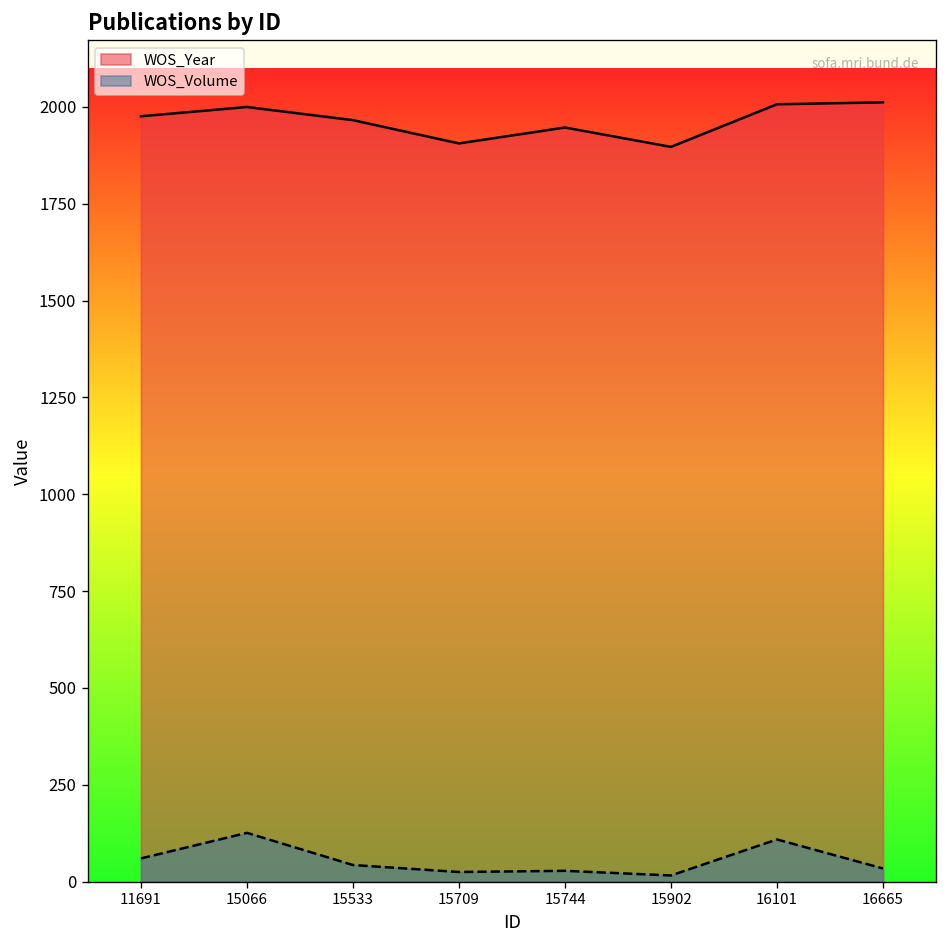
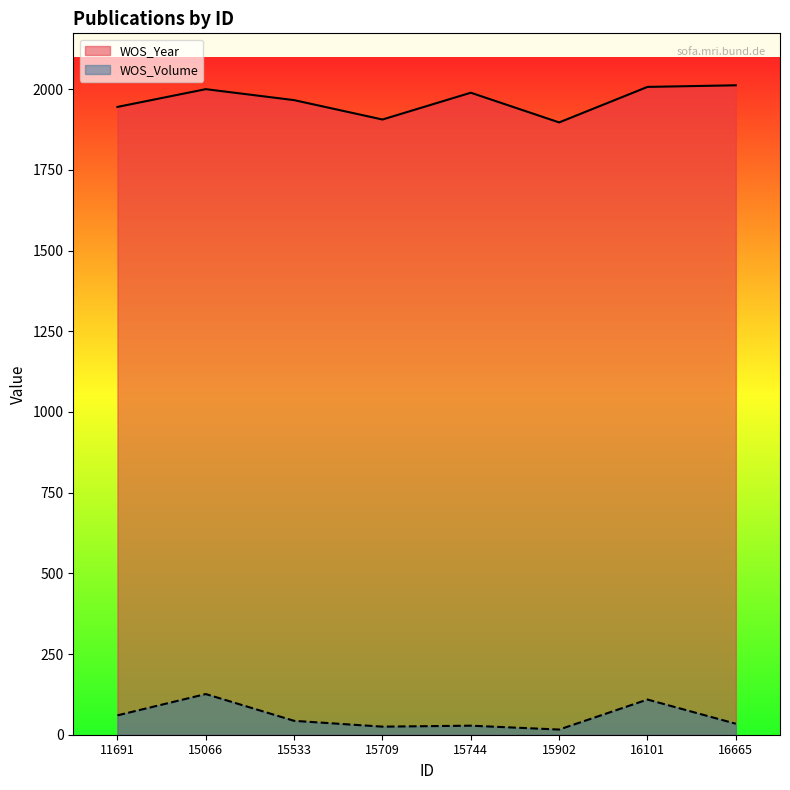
WOS_Year, 11691: 1980 -> 1950
WOS_Year, 15744: 1950 -> 1990
